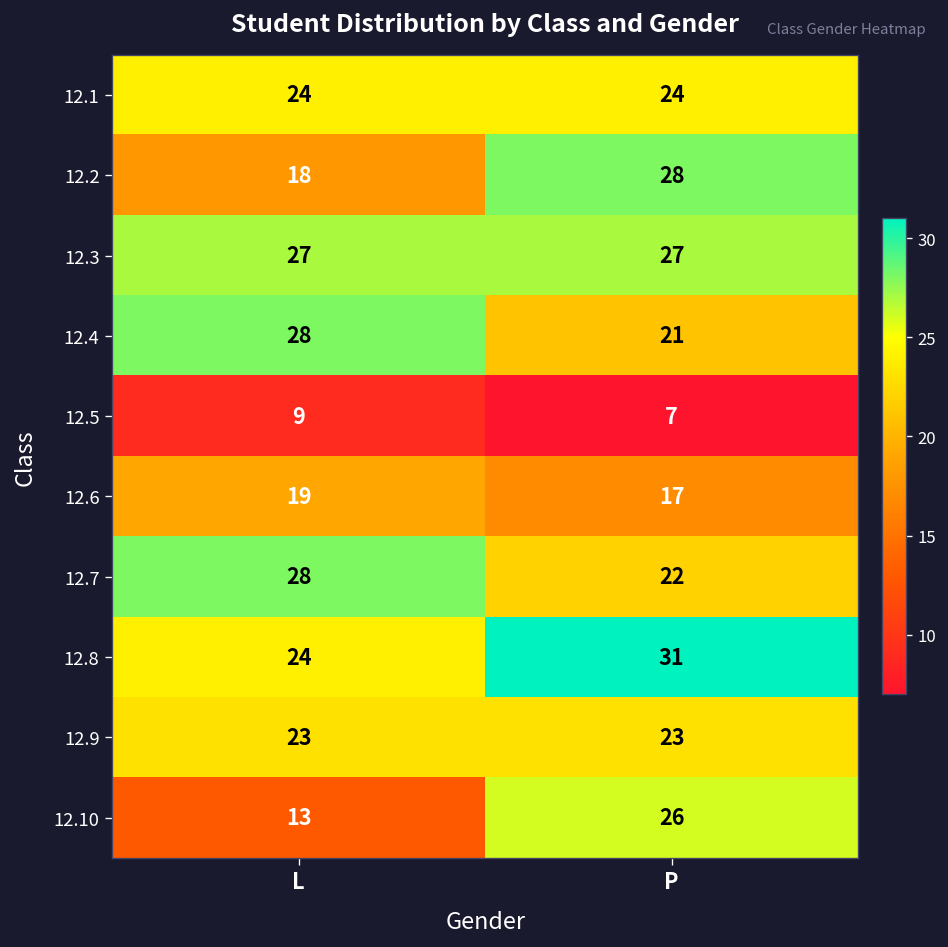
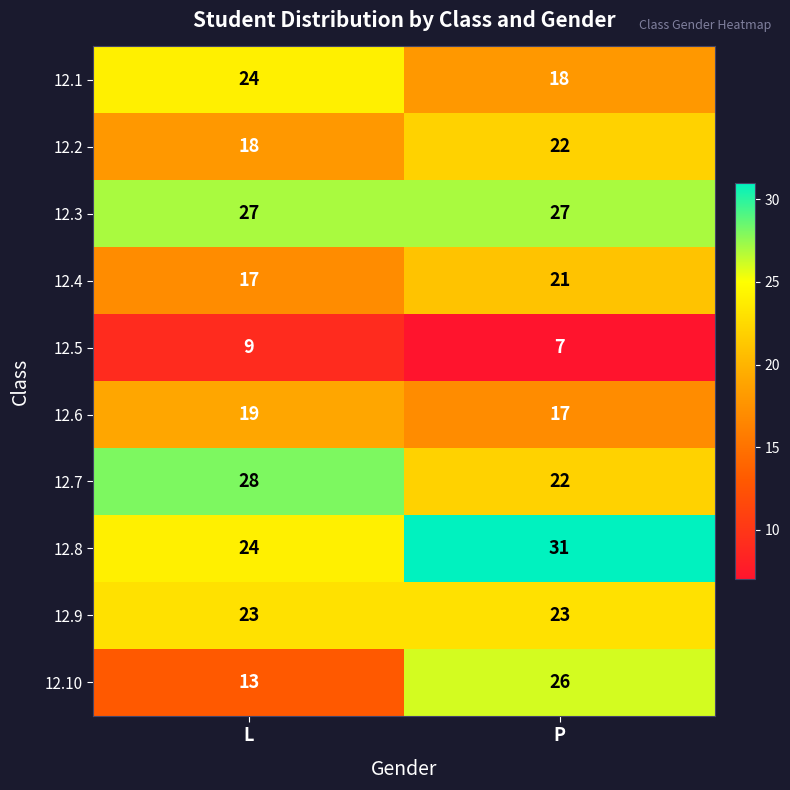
12.1, P: 24 -> 18
12.2, P: 28 -> 22
12.4, L: 28 -> 17
